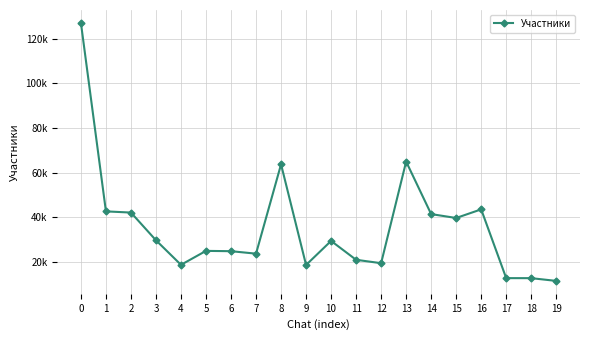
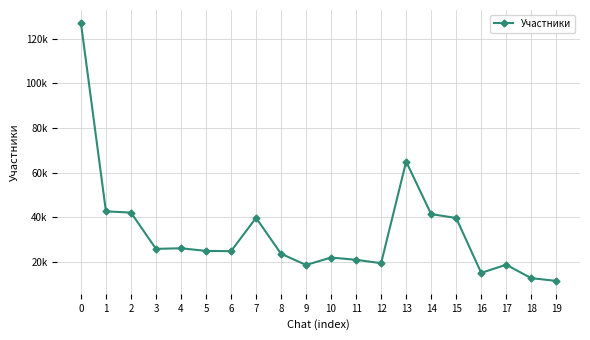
3: 30000 -> 26000
4: 19000 -> 26000
7: 24000 -> 40000
8: 64000 -> 24000
10: 30000 -> 22000
16: 44000 -> 15000
17: 13000 -> 19000
